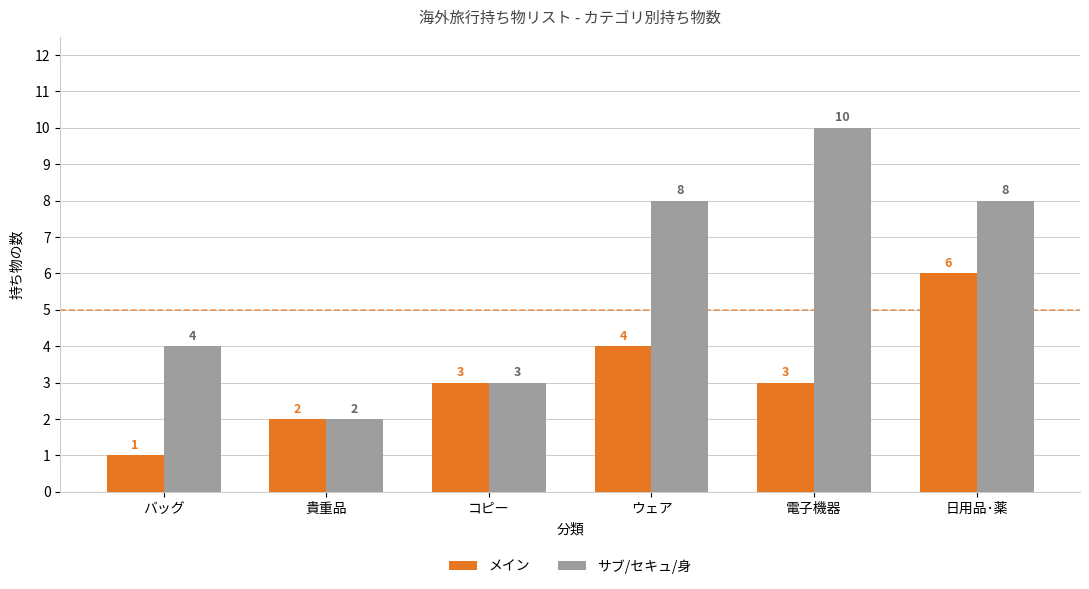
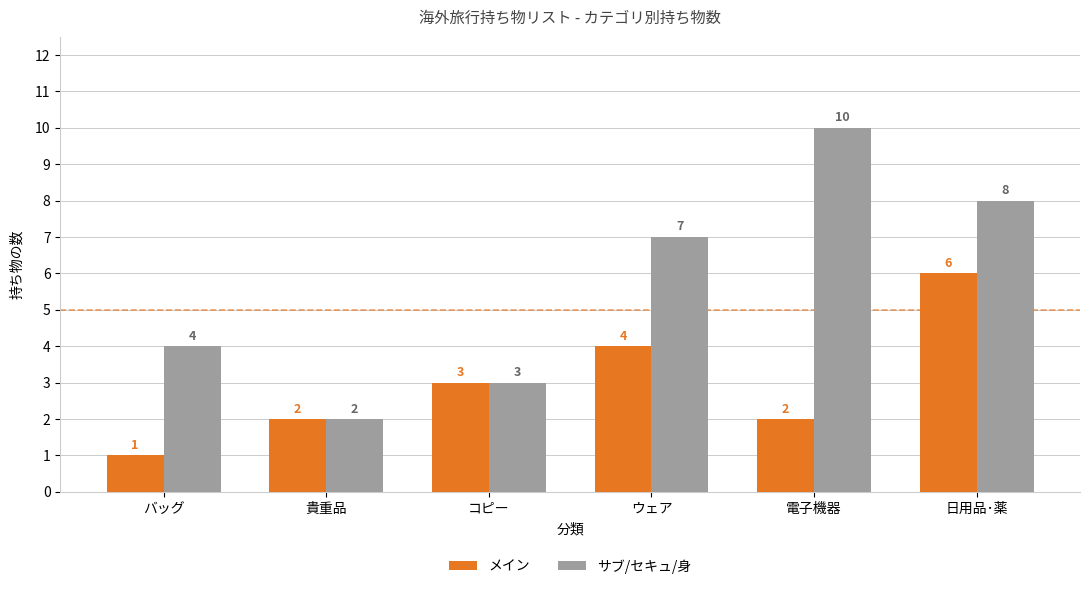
サブ/セキュ/身, ウェア: 8 -> 7
メイン, 電子機器: 3 -> 2
